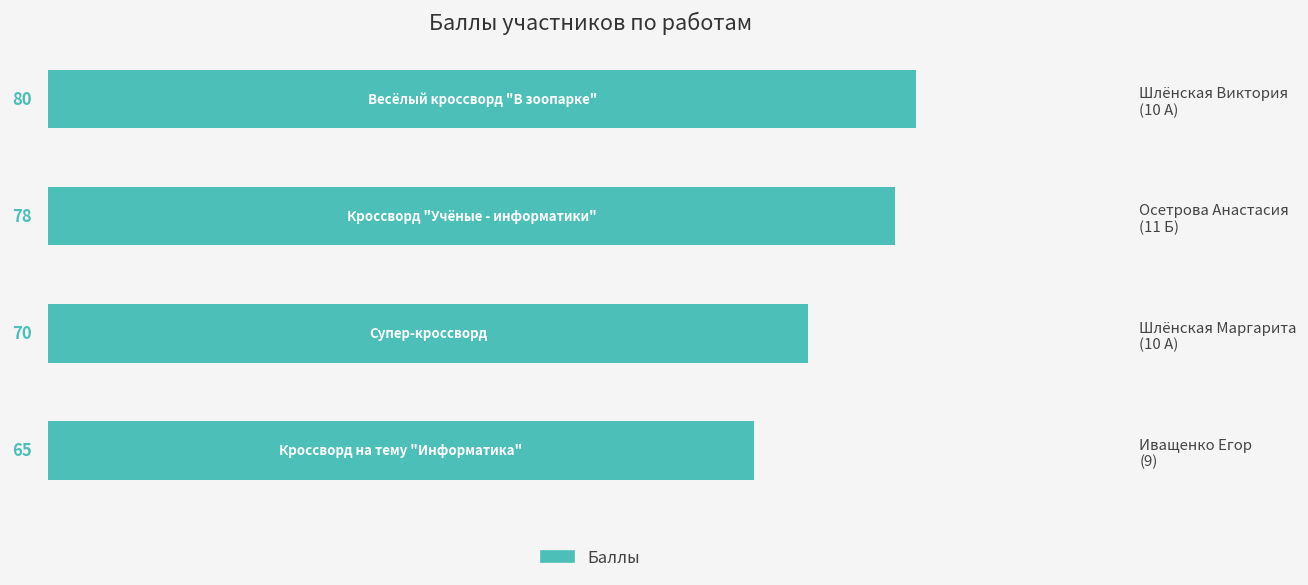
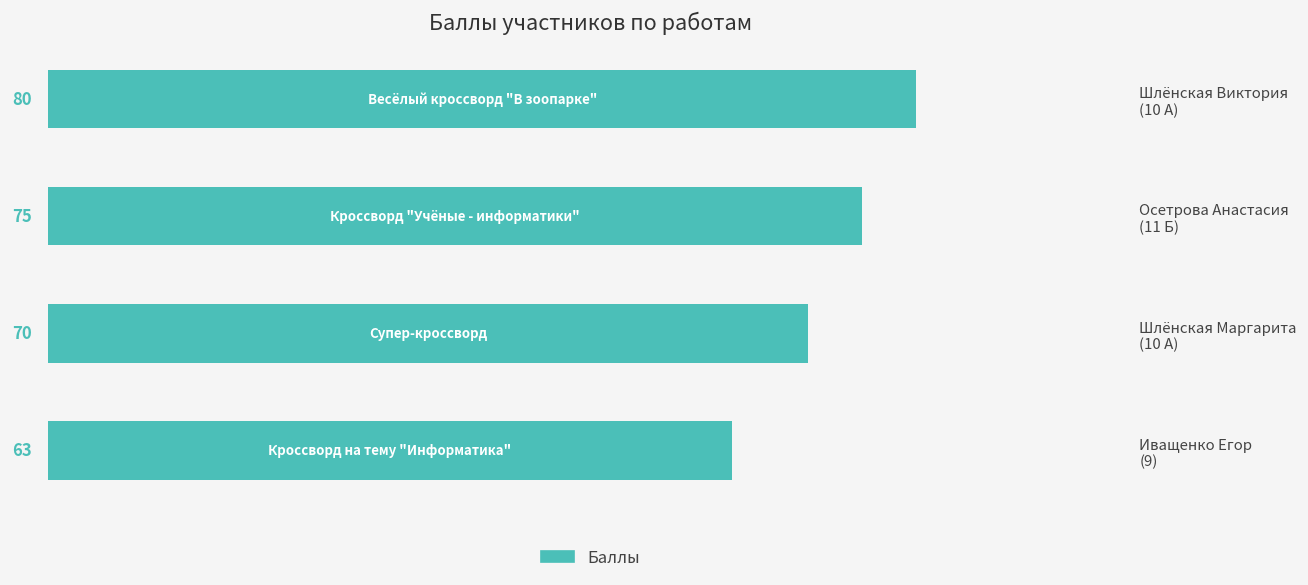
Осетрова Анастасия (11 Б): 78 -> 75
Иващенко Егор (9): 65 -> 63
